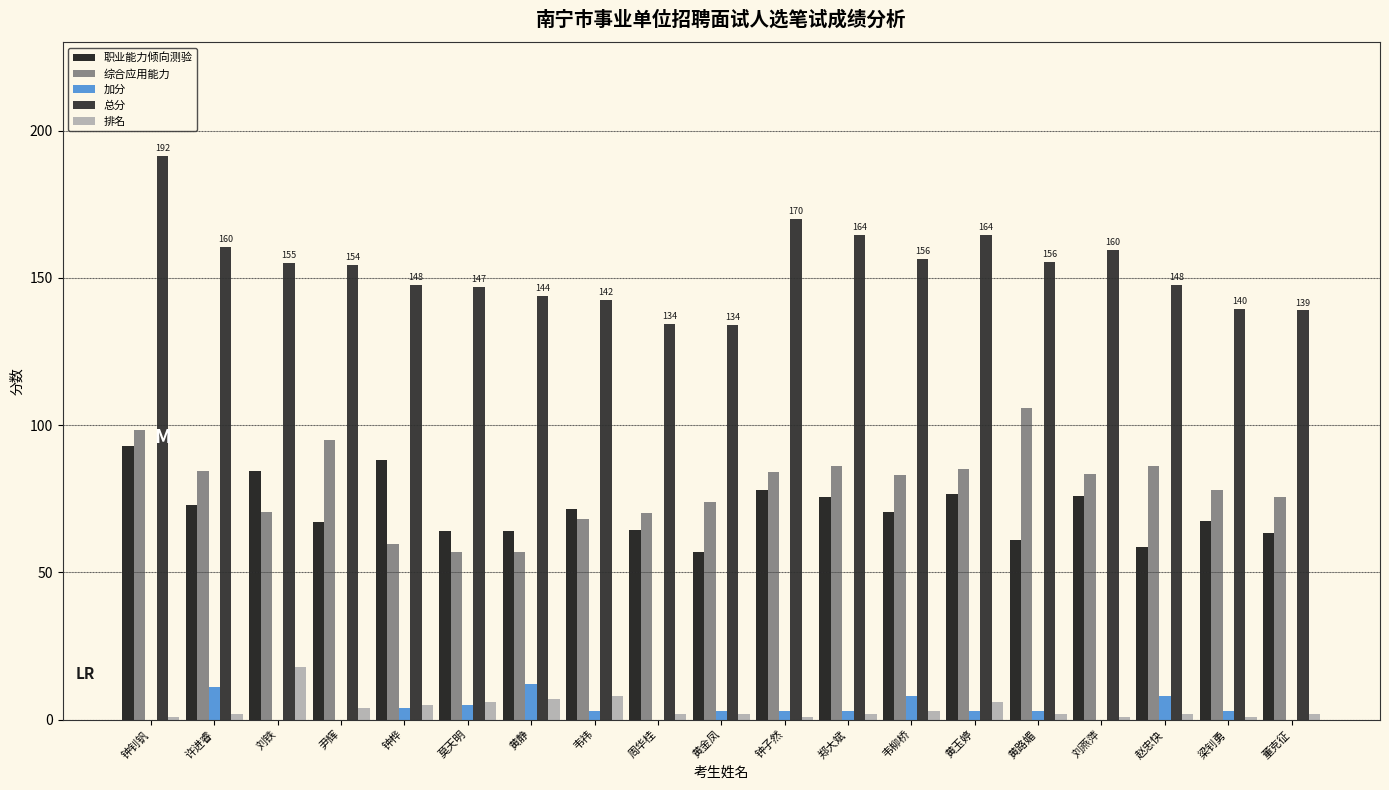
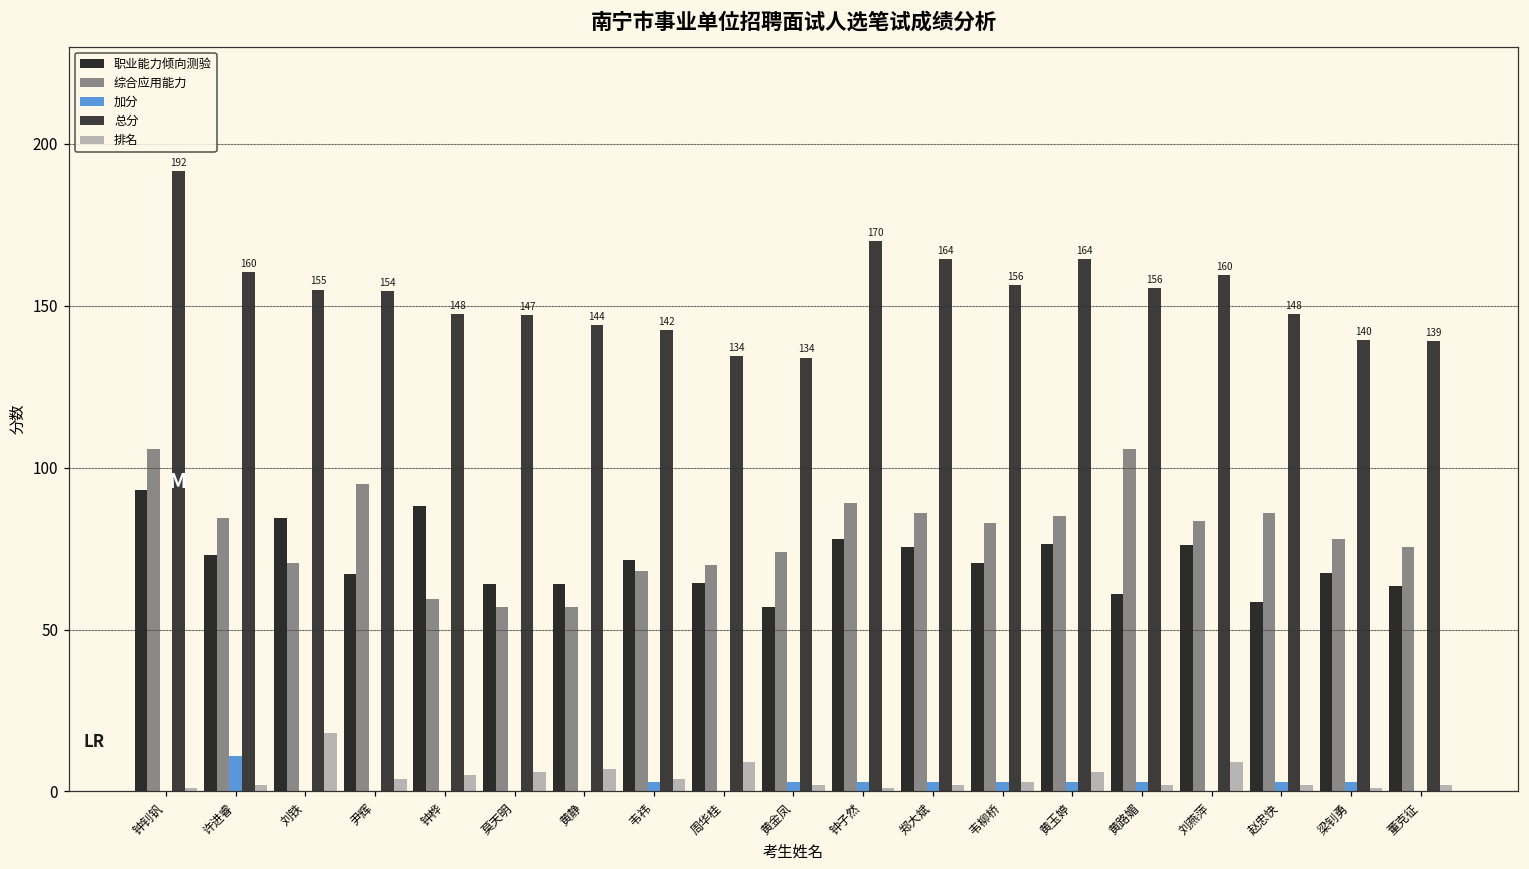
综合应用能力, 钟钊钒: 99 -> 106
加分, 钟桦: 4 -> 0
加分, 莫天明: 5 -> 0
加分, 黄静: 12 -> 0
排名, 韦祎: 8 -> 4
排名, 周华桂: 2 -> 9
综合应用能力, 钟子然: 84 -> 89
加分, 韦柳桥: 8 -> 3
排名, 刘燕萍: 1 -> 9
加分, 赵忠快: 8 -> 3
